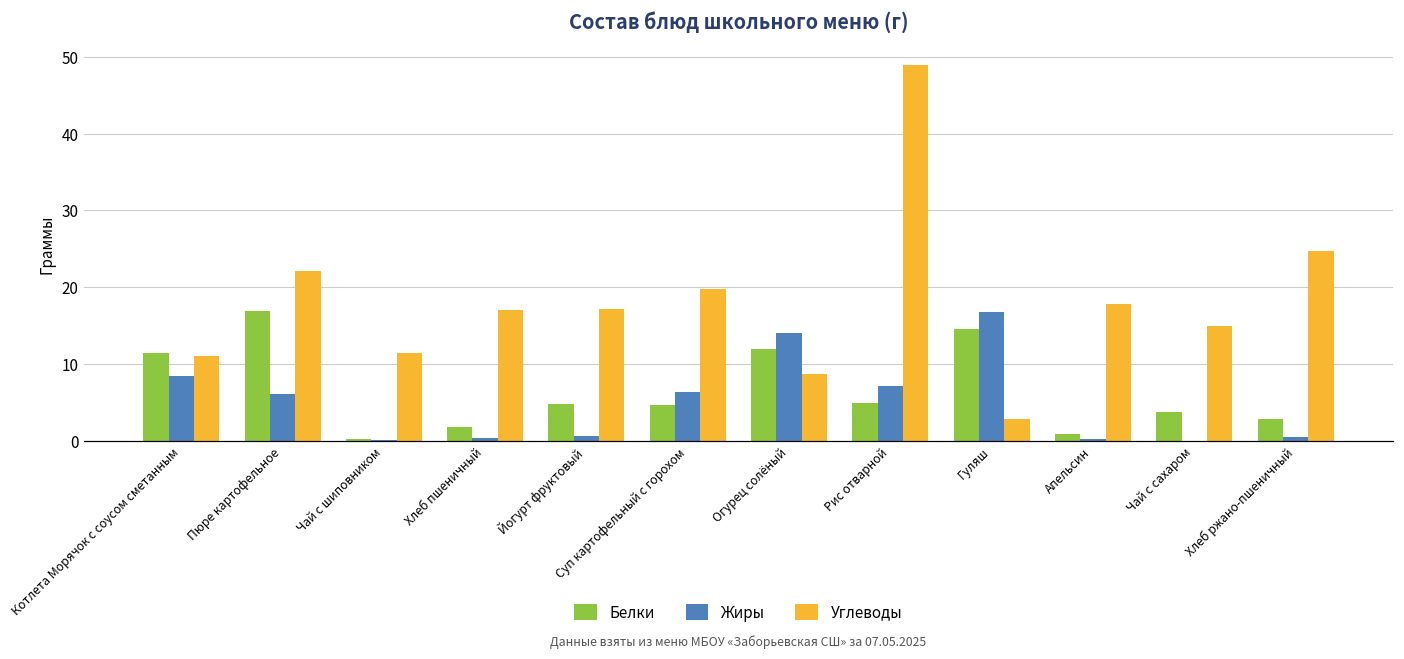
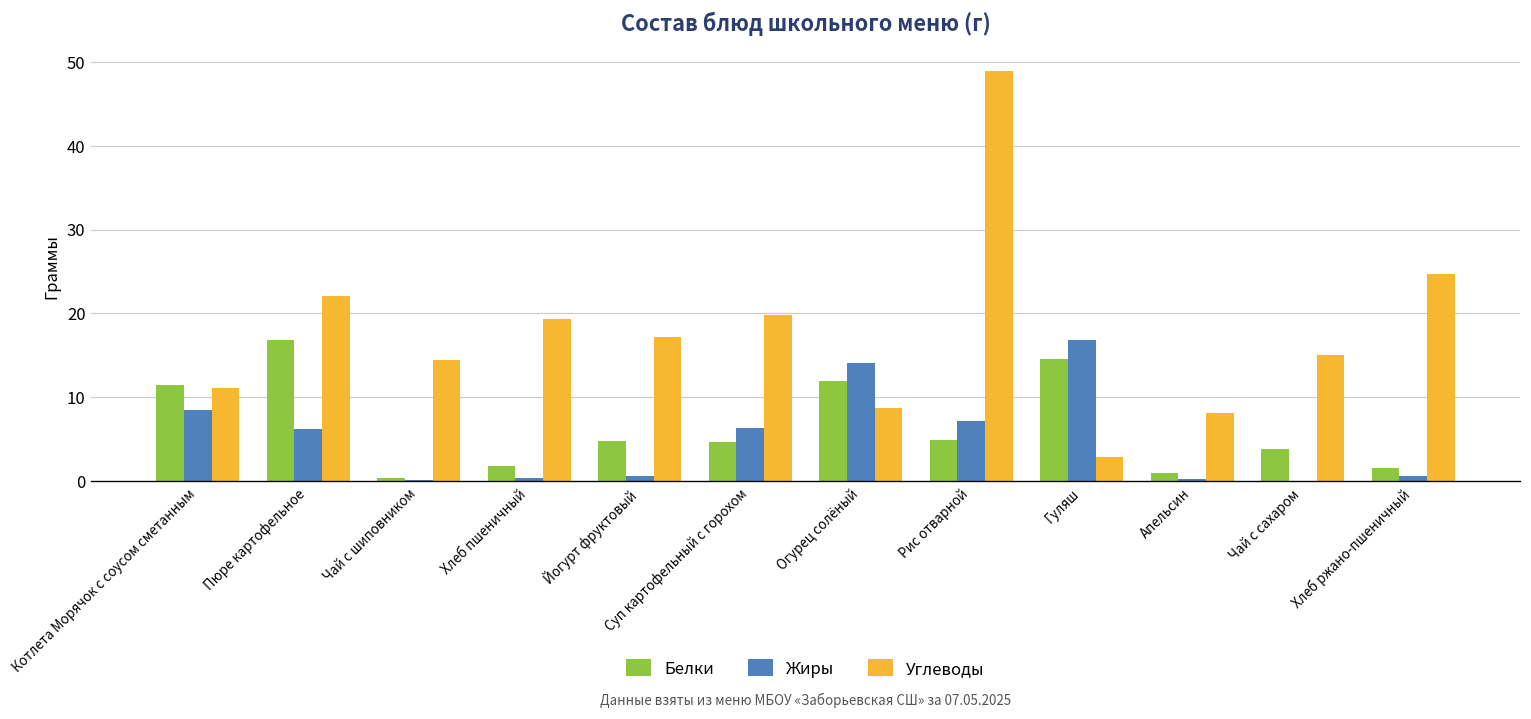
Углеводы, Чай с шиповником: 12 -> 15
Углеводы, Хлеб пшеничный: 17 -> 19
Углеводы, Апельсин: 18 -> 8
Белки, Хлеб ржано-пшеничный: 3 -> 2
